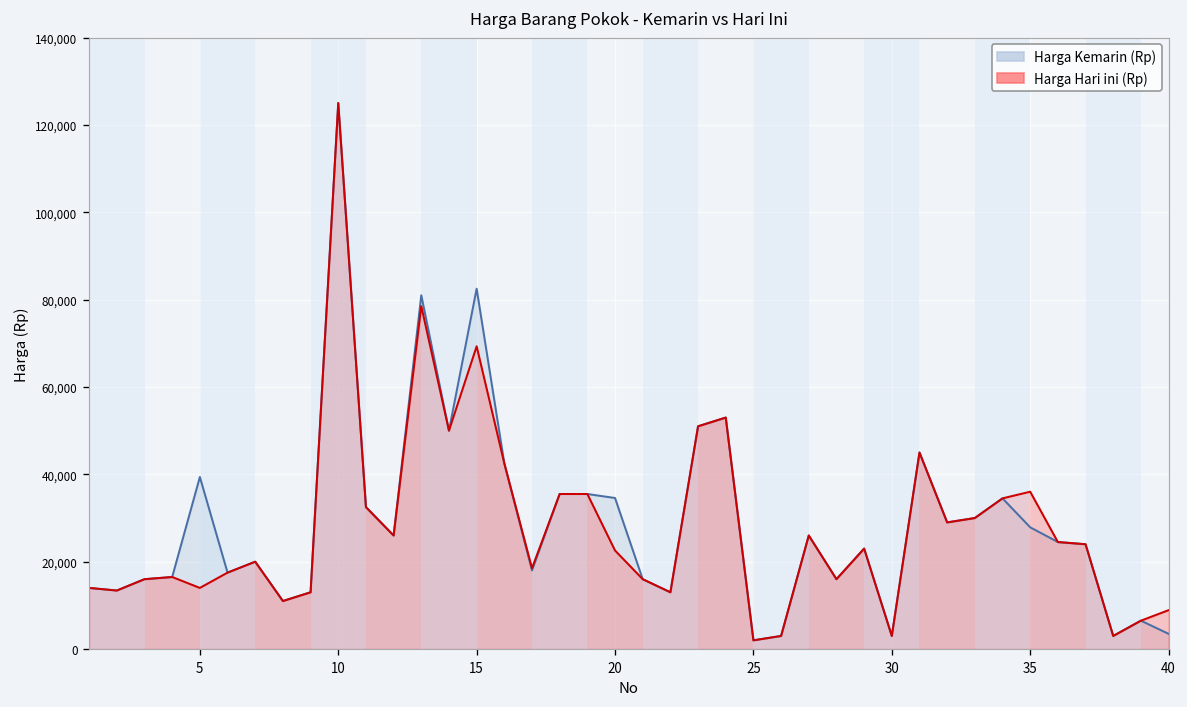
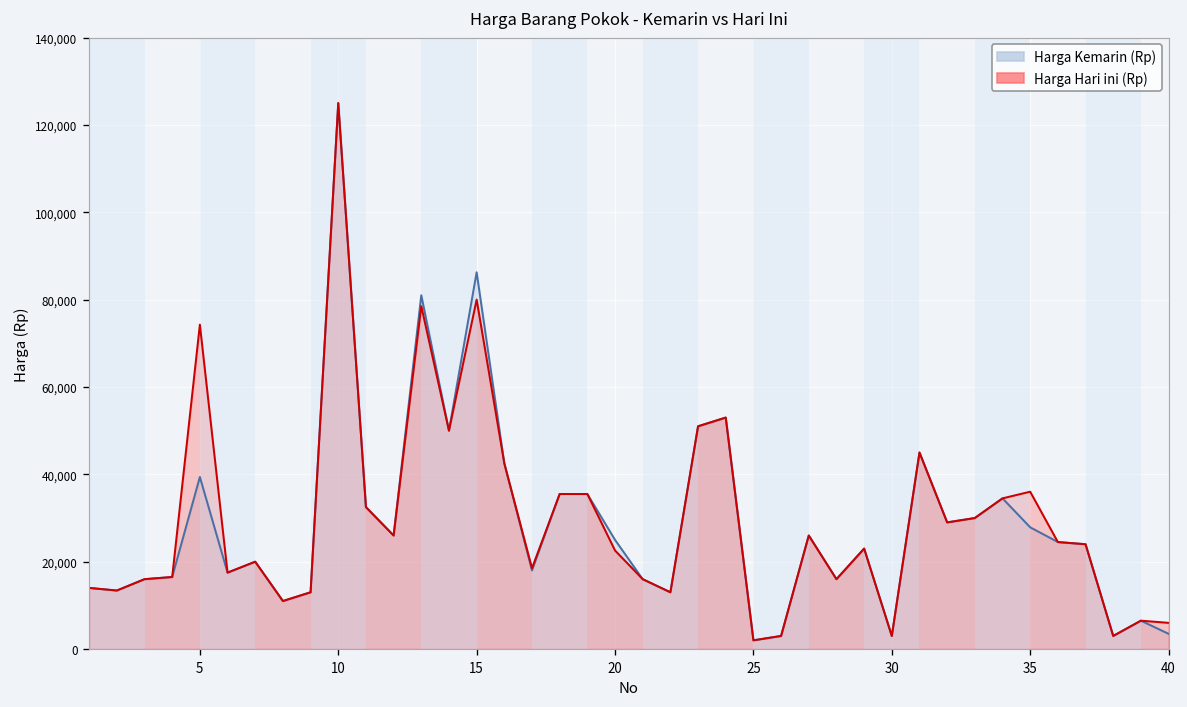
Harga Hari ini (Rp), 5: 14,000 -> 74,000
Harga Kemarin (Rp), 15: 83,000 -> 86,000
Harga Hari ini (Rp), 15: 69,000 -> 80,000
Harga Kemarin (Rp), 20: 35,000 -> 25,000
Harga Hari ini (Rp), 40: 9,000 -> 6,000
